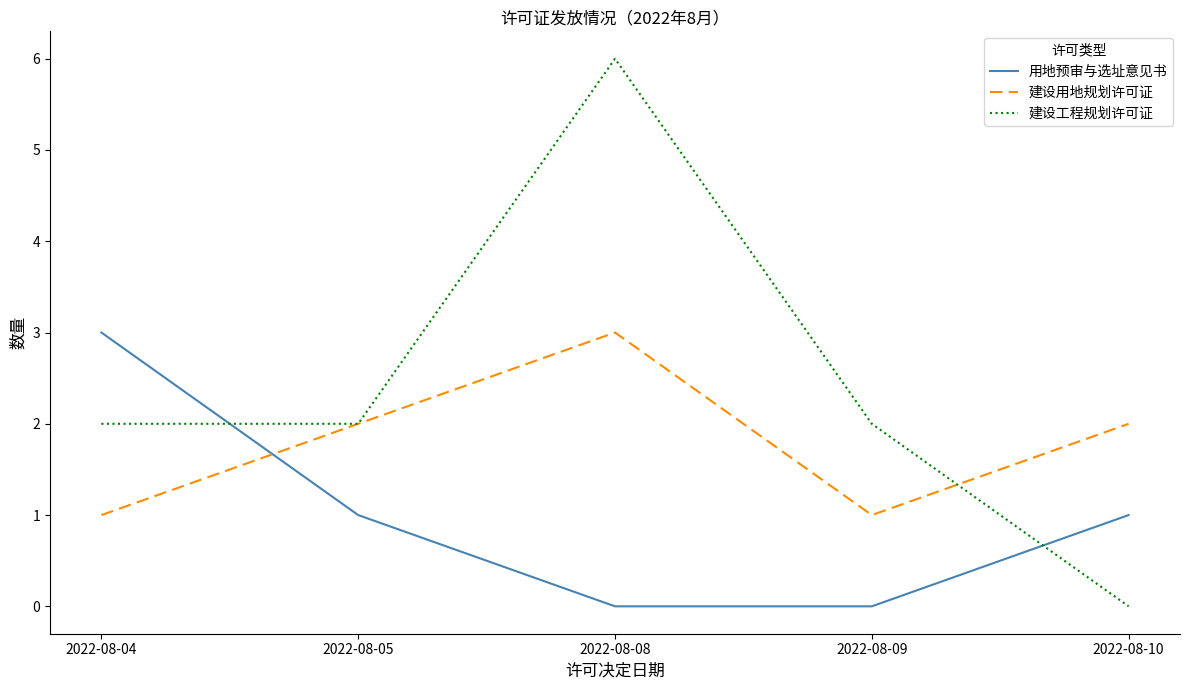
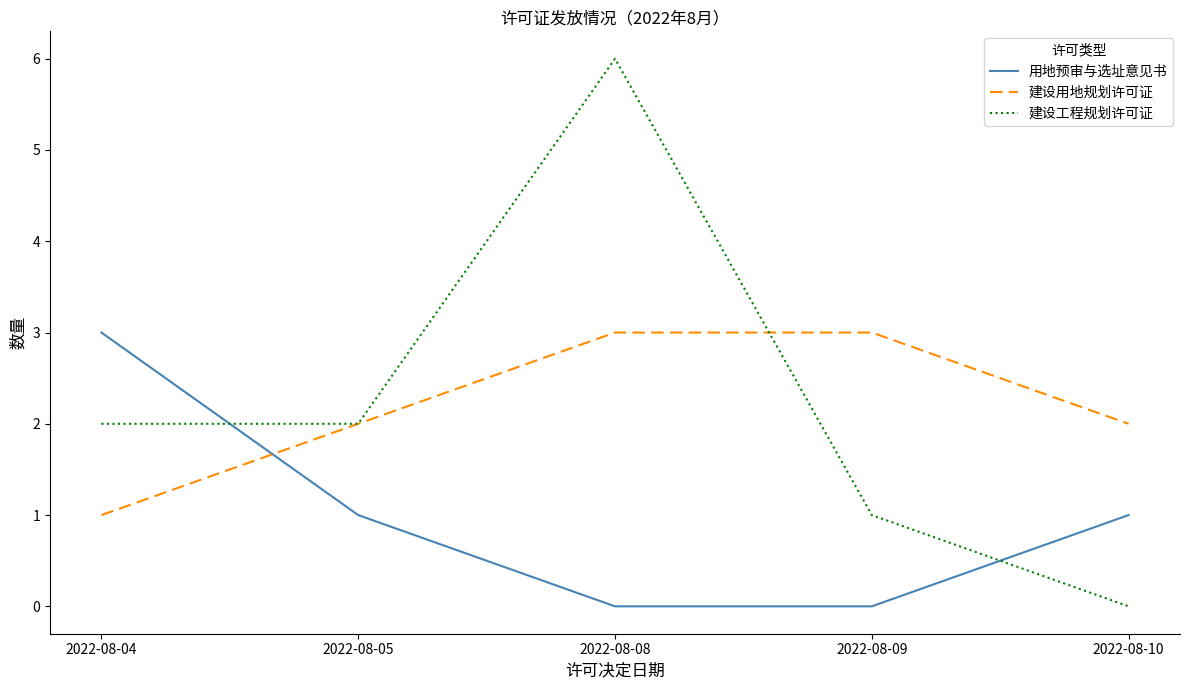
建设用地规划许可证, 2022-08-09: 1 -> 3
建设工程规划许可证, 2022-08-09: 2 -> 1
